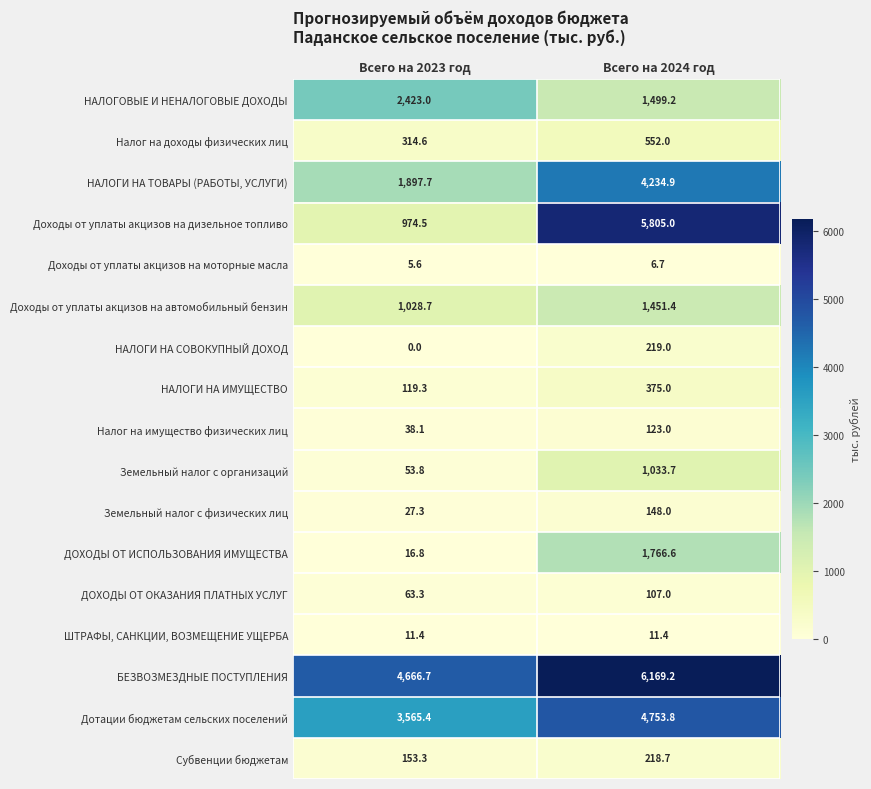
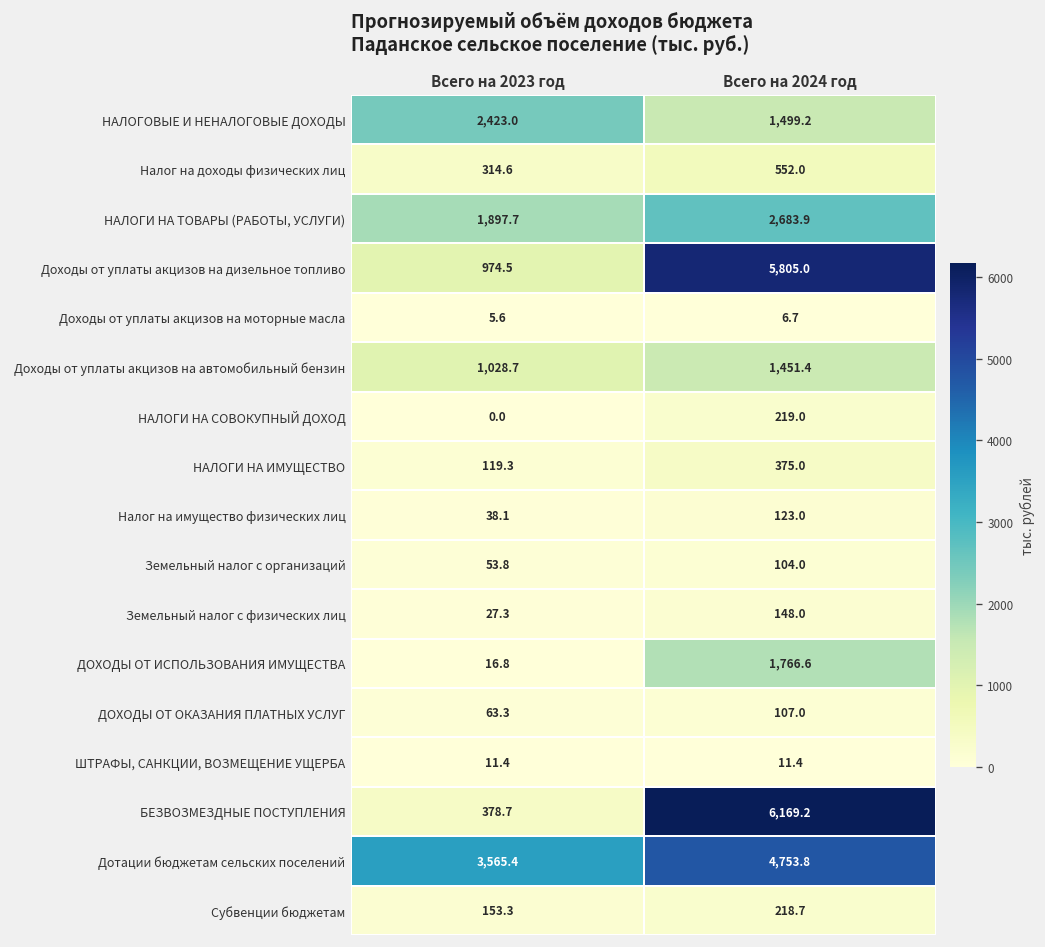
НАЛОГИ НА ТОВАРЫ (РАБОТЫ, УСЛУГИ), Всего на 2024 год: 4,234.9 -> 2,683.9
Земельный налог с организаций, Всего на 2024 год: 1,033.7 -> 104.0
БЕЗВОЗМЕЗДНЫЕ ПОСТУПЛЕНИЯ, Всего на 2023 год: 4,666.7 -> 378.7
